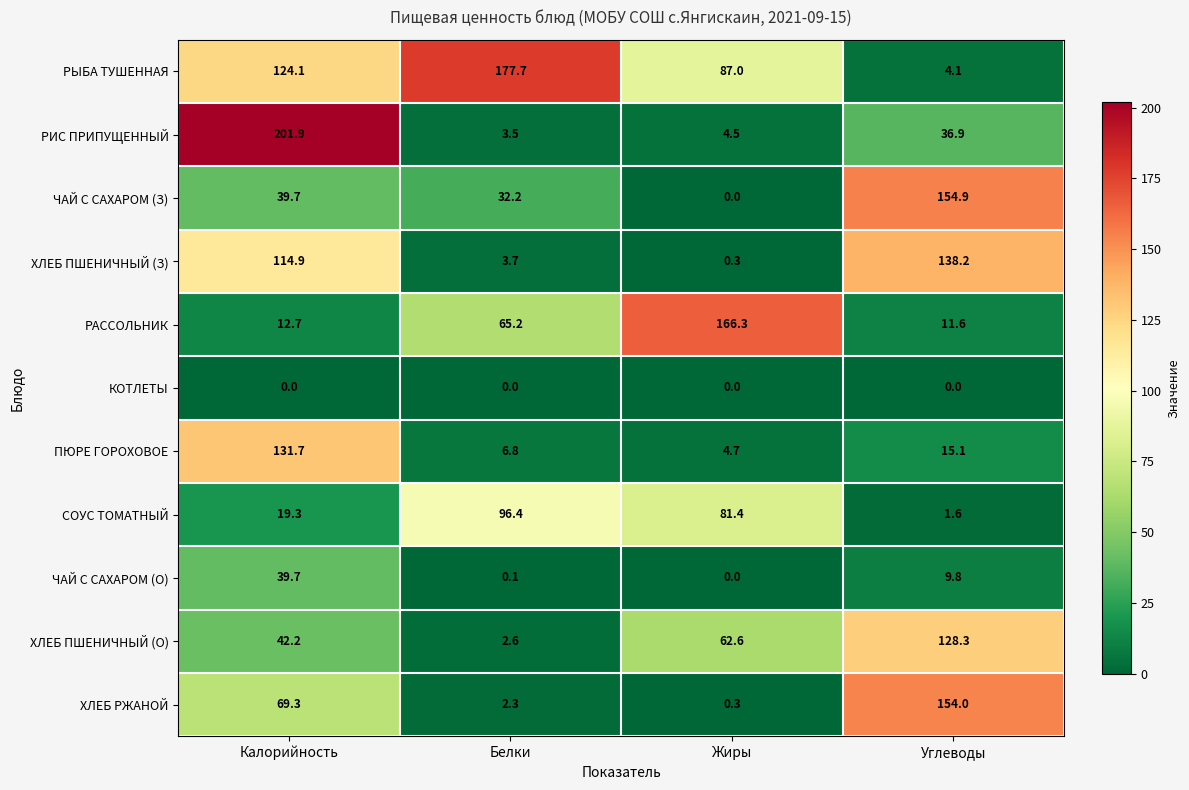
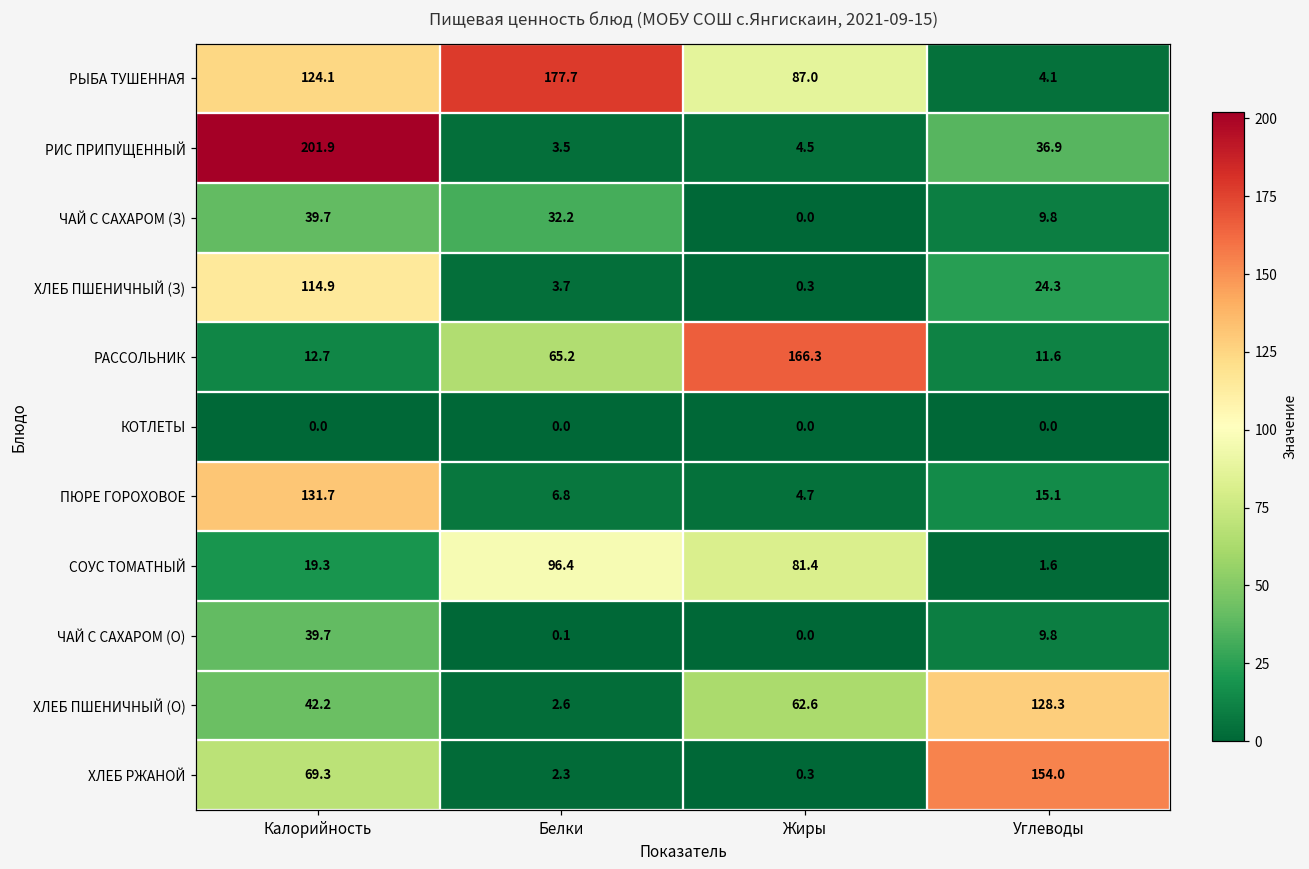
ЧАЙ С САХАРОМ (З), Углеводы: 154.9 -> 9.8
ХЛЕБ ПШЕНИЧНЫЙ (З), Углеводы: 138.2 -> 24.3
